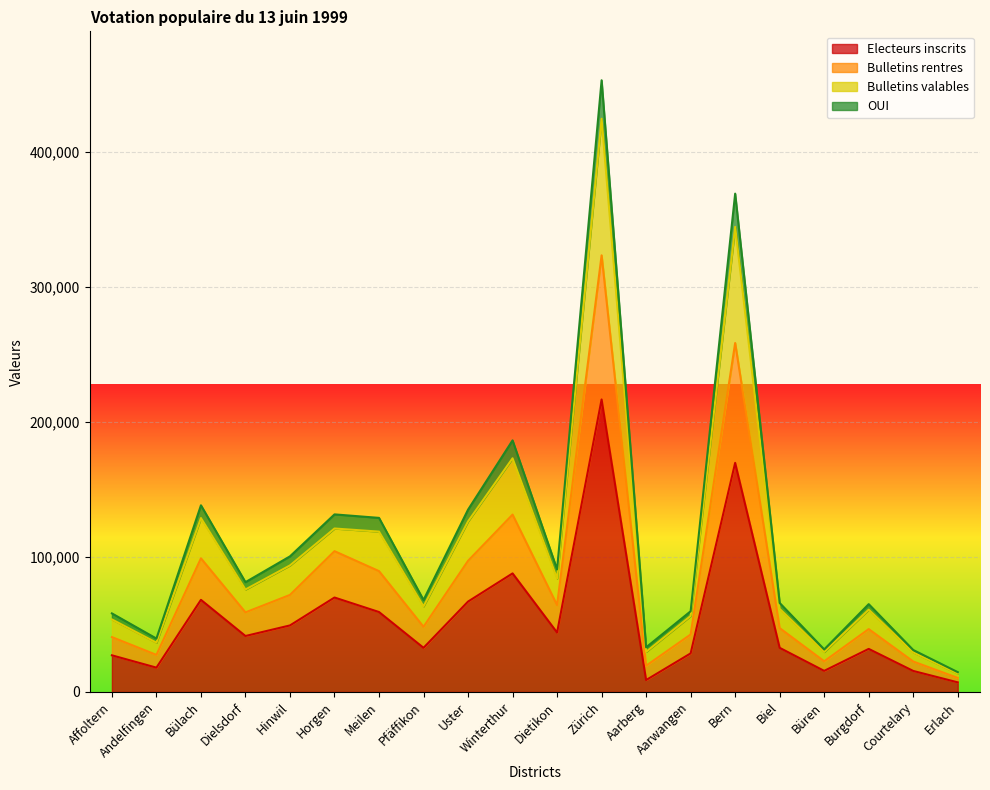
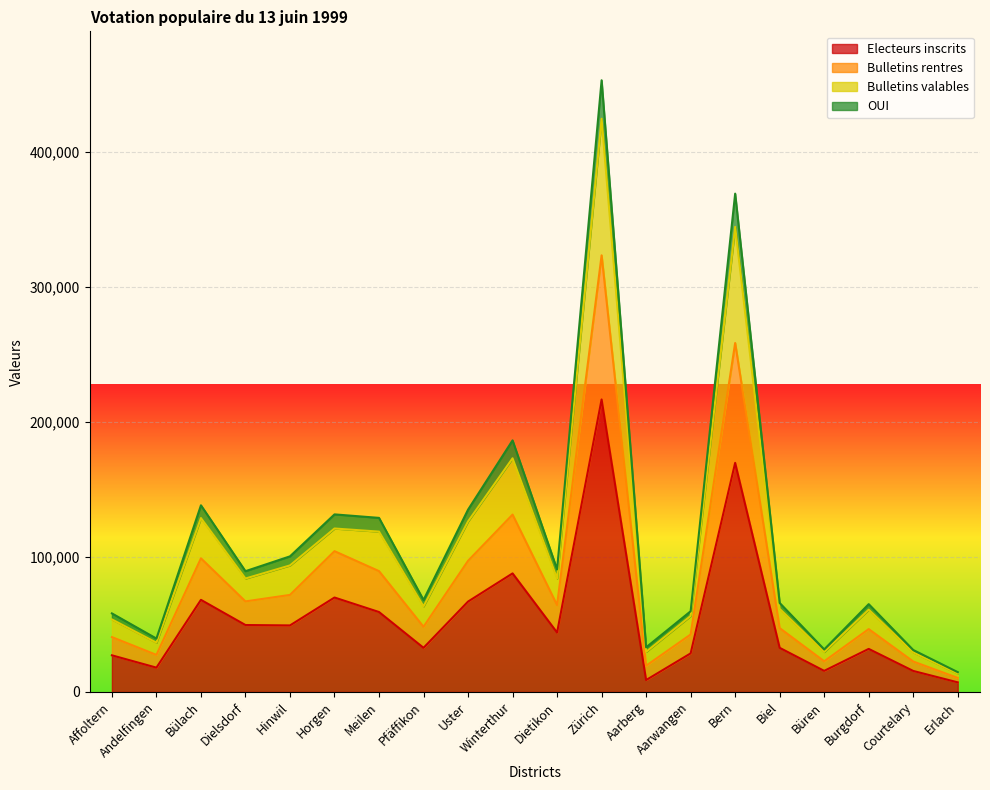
Electeurs inscrits, Dielsdorf: 41,000 -> 50,000
